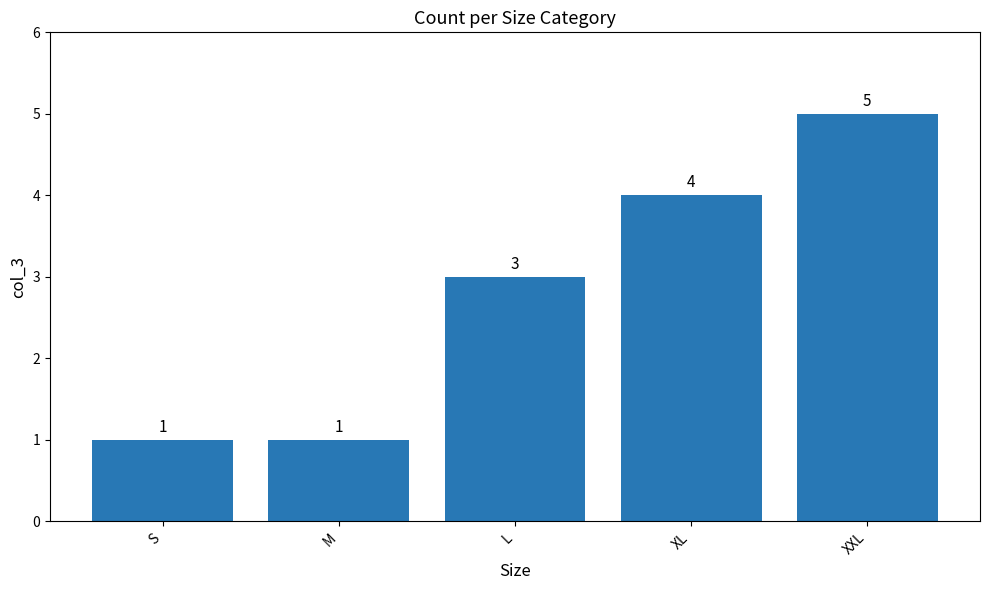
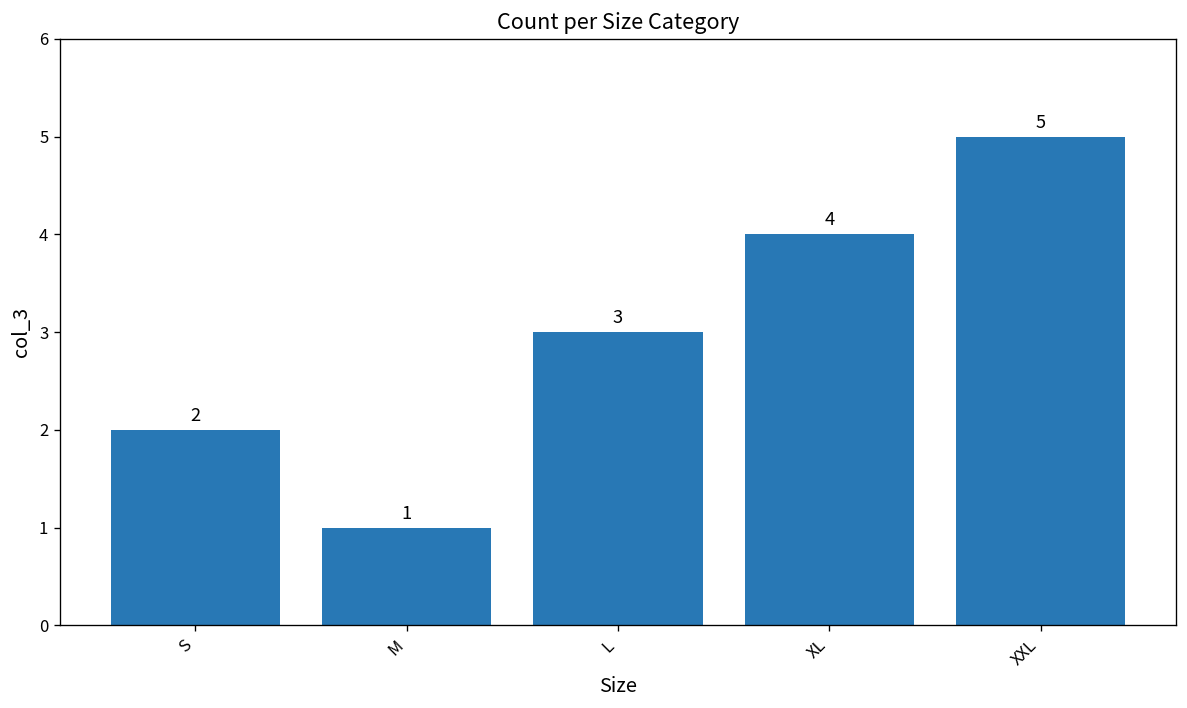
S: 1 -> 2
